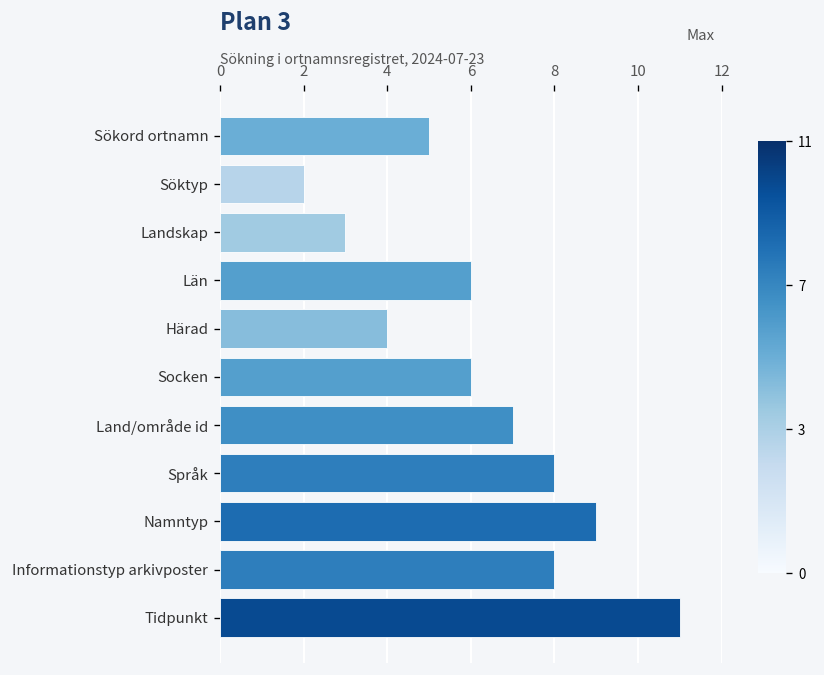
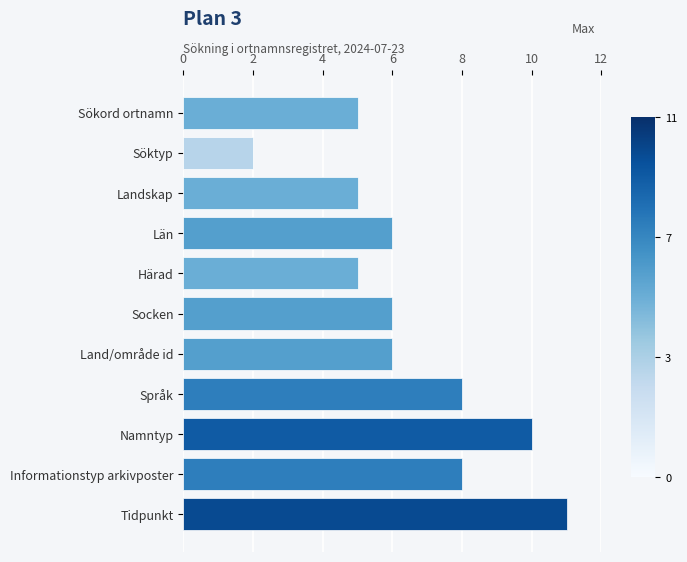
Landskap: 3 -> 5
Härad: 4 -> 5
Land/område id: 7 -> 6
Namntyp: 9 -> 10
